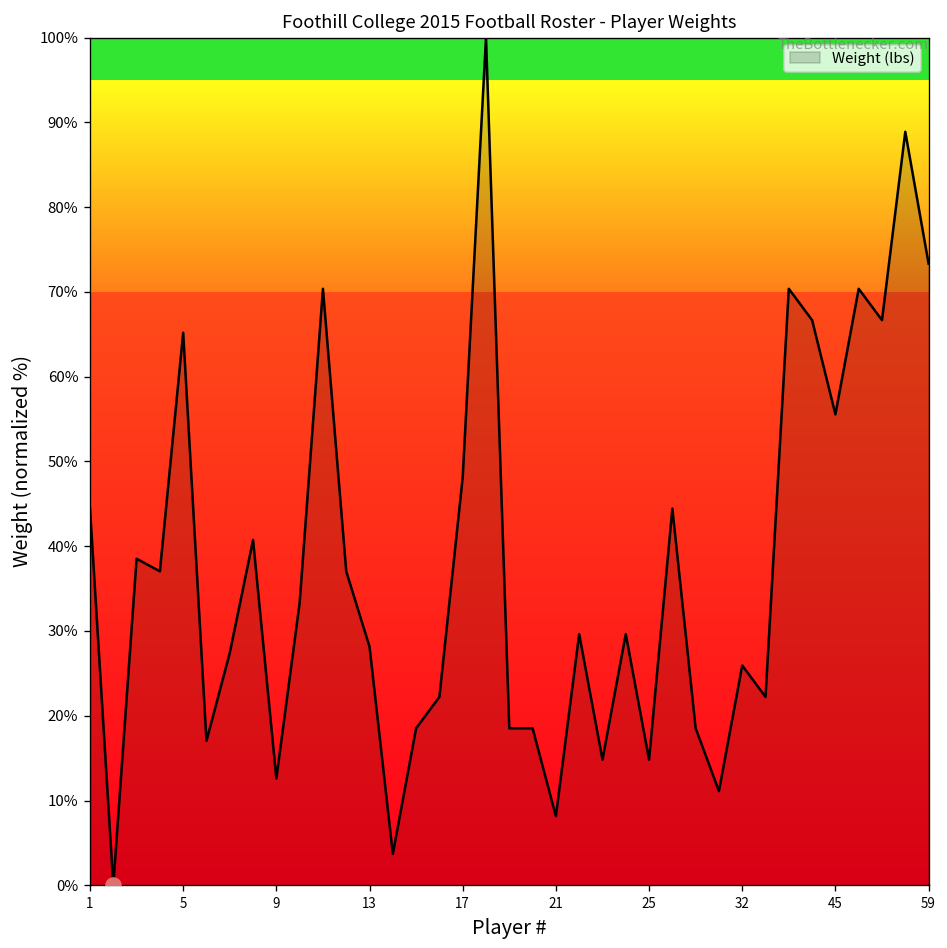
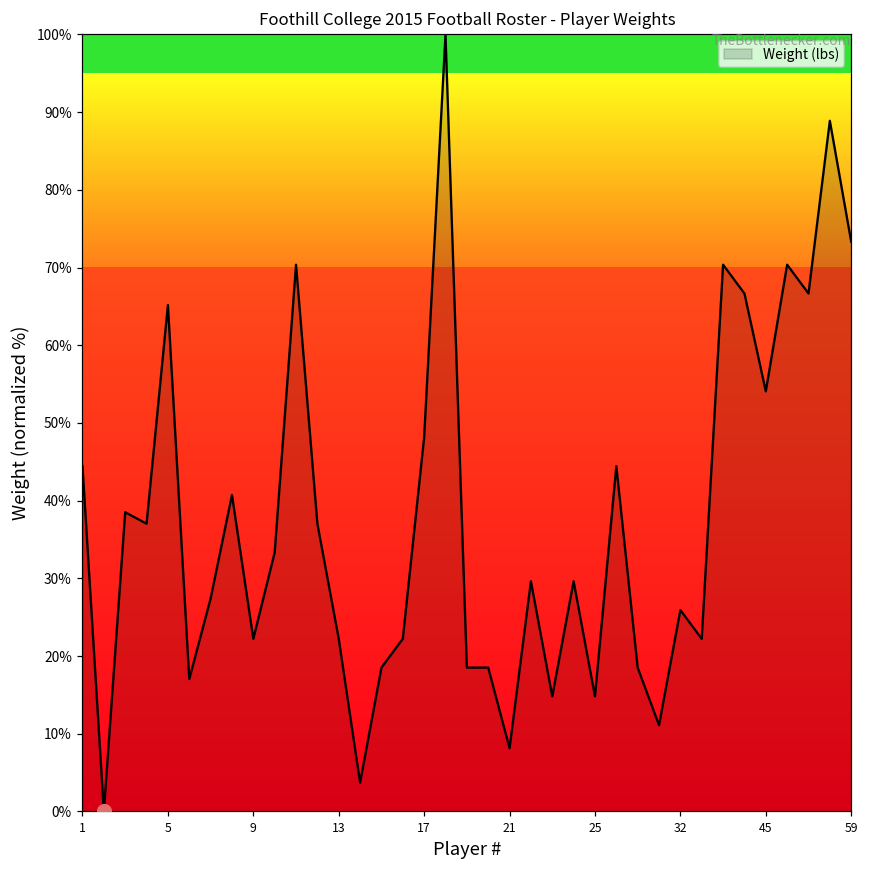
Weight (lbs), 9: 13% -> 22%
Weight (lbs), 13: 28% -> 22%
Weight (lbs), 45: 56% -> 54%
